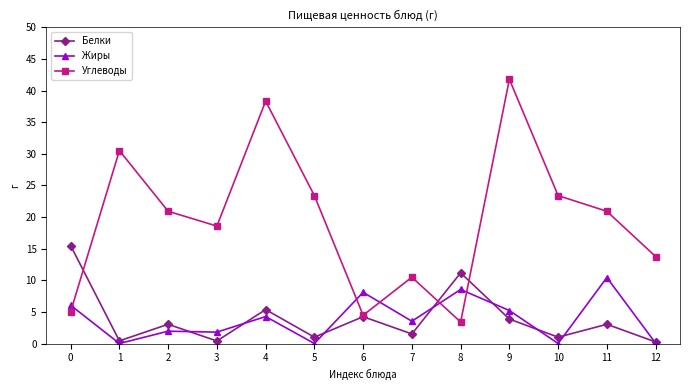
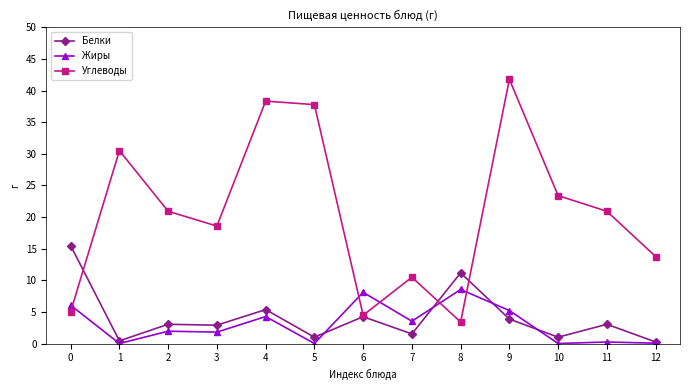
Белки, 3: 0 -> 3
Углеводы, 5: 23 -> 38
Жиры, 11: 10 -> 0
